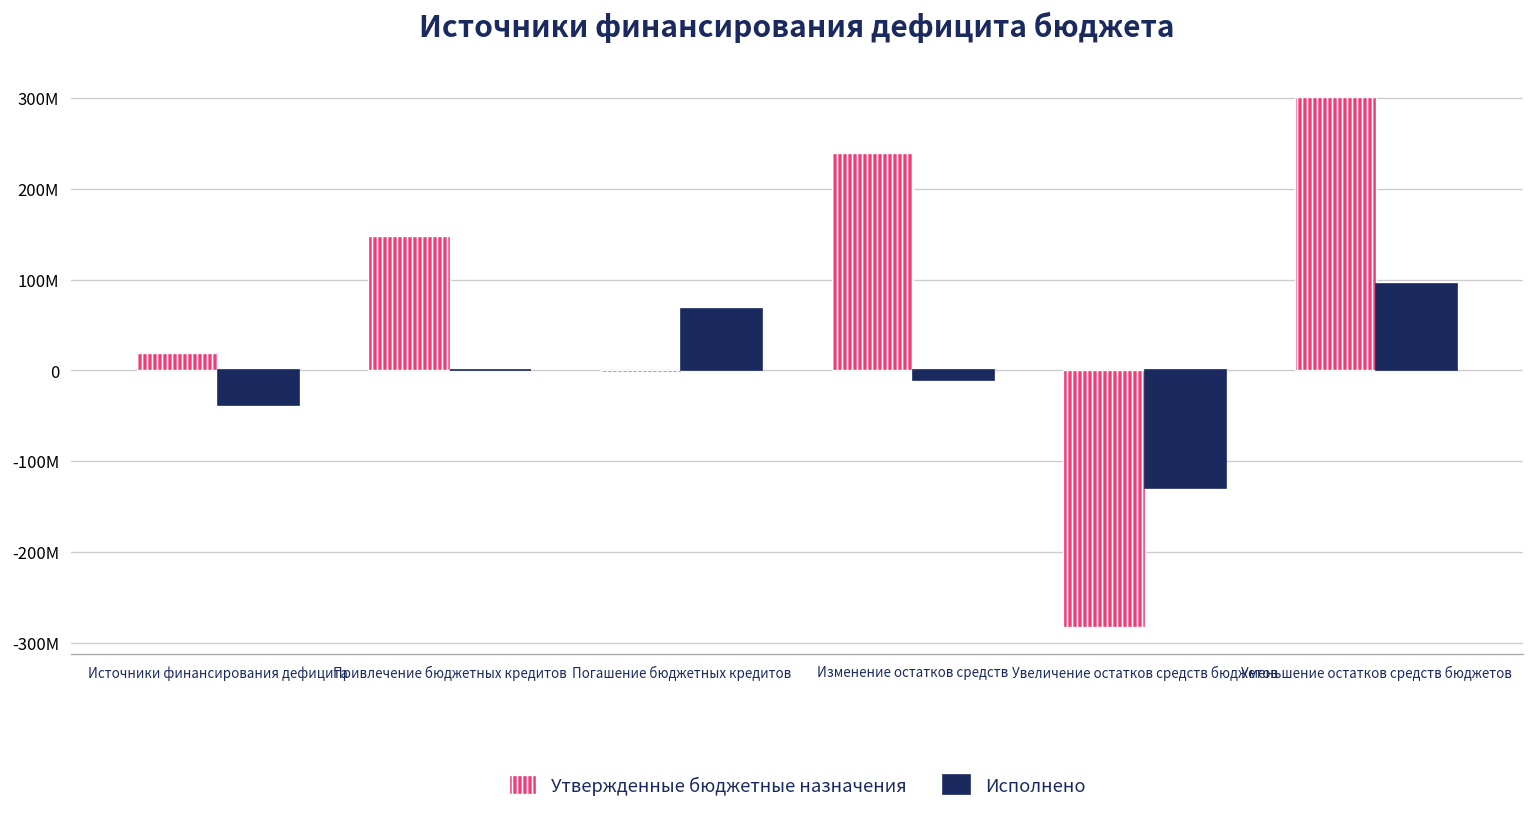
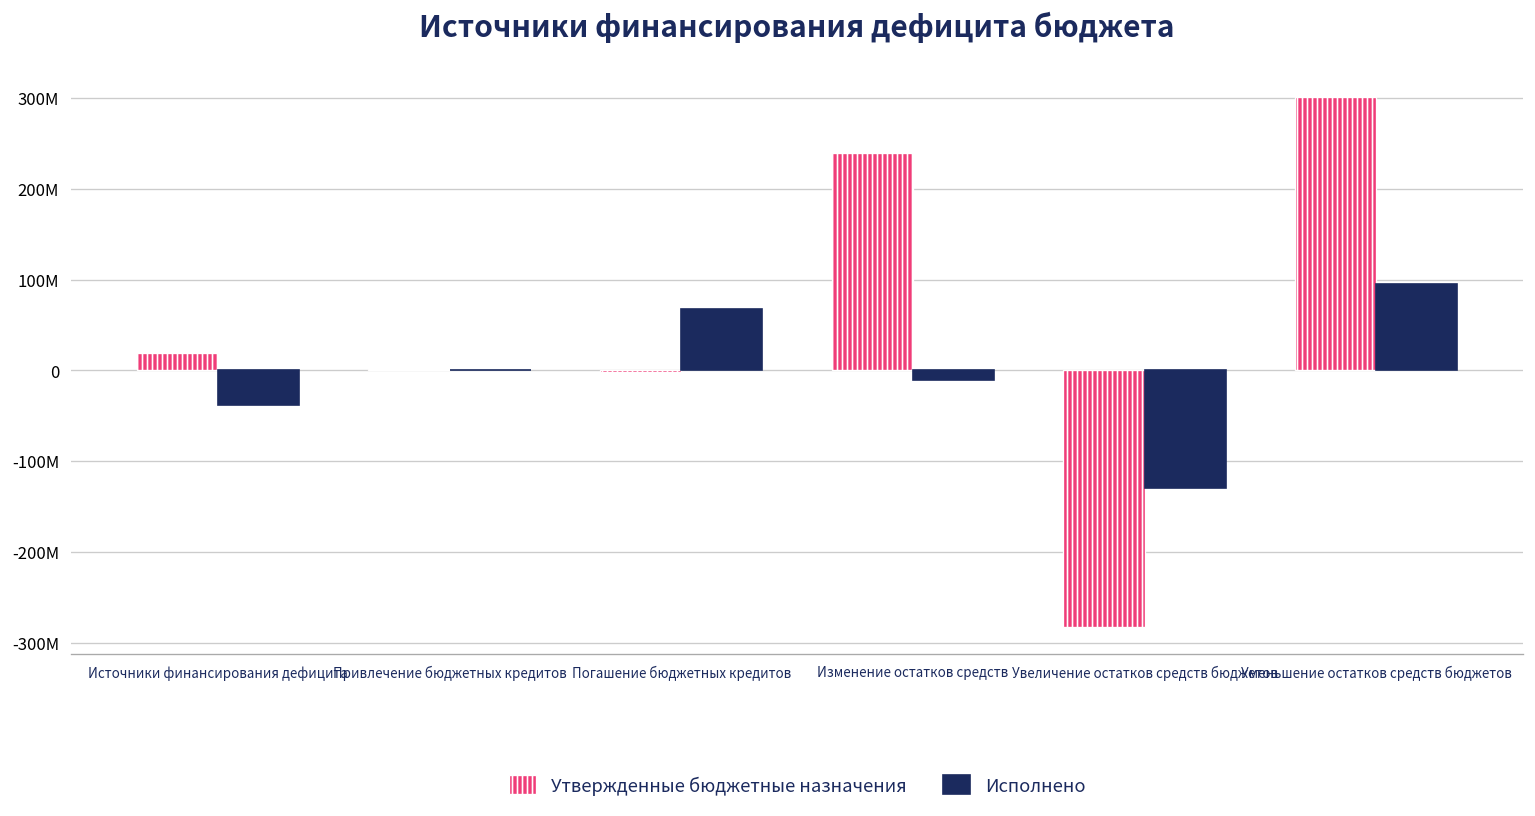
Утвержденные бюджетные назначения, Привлечение бюджетных кредитов: 150000000 -> 0
